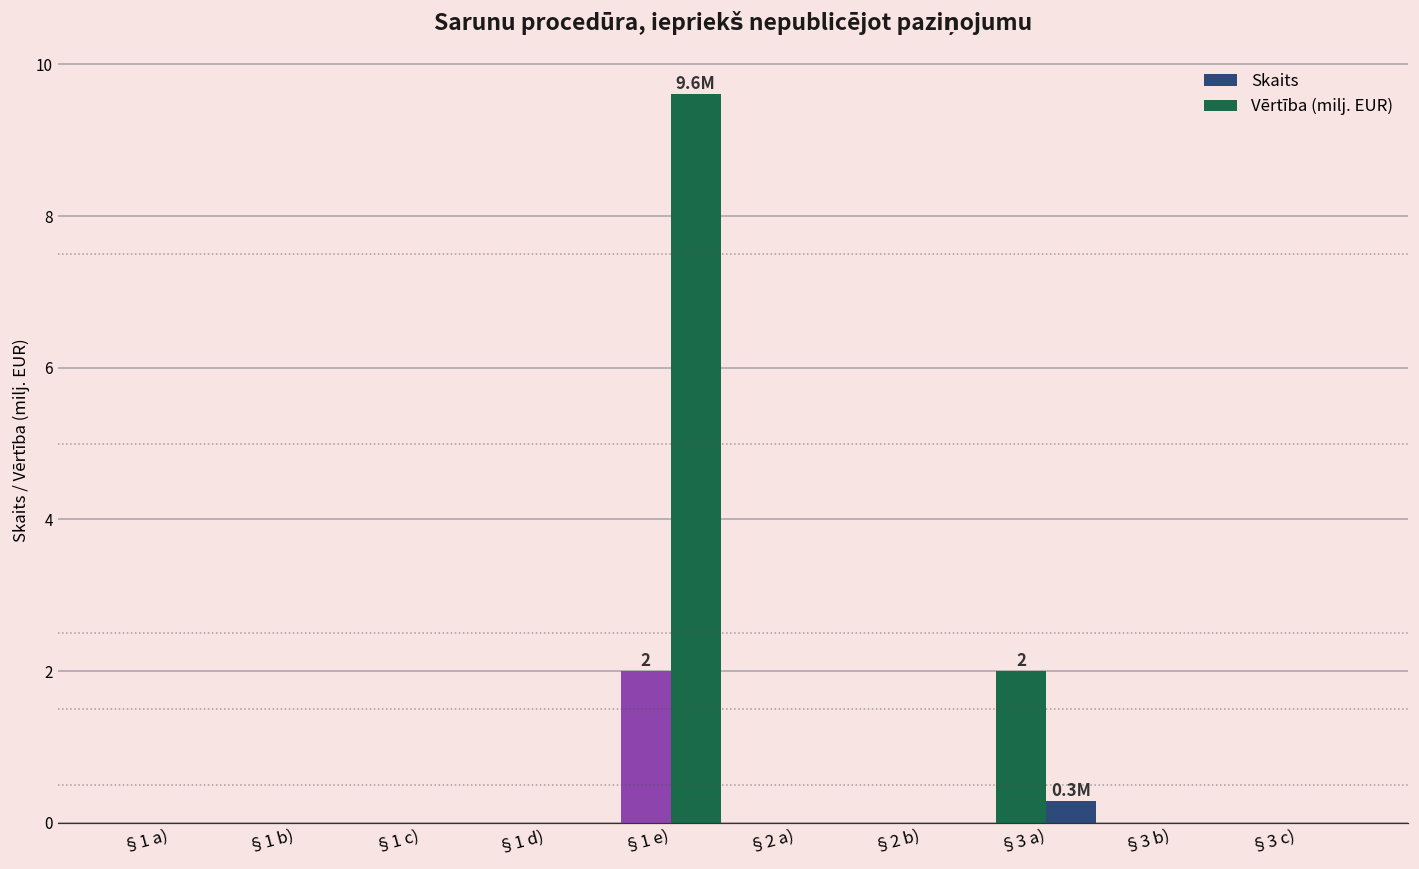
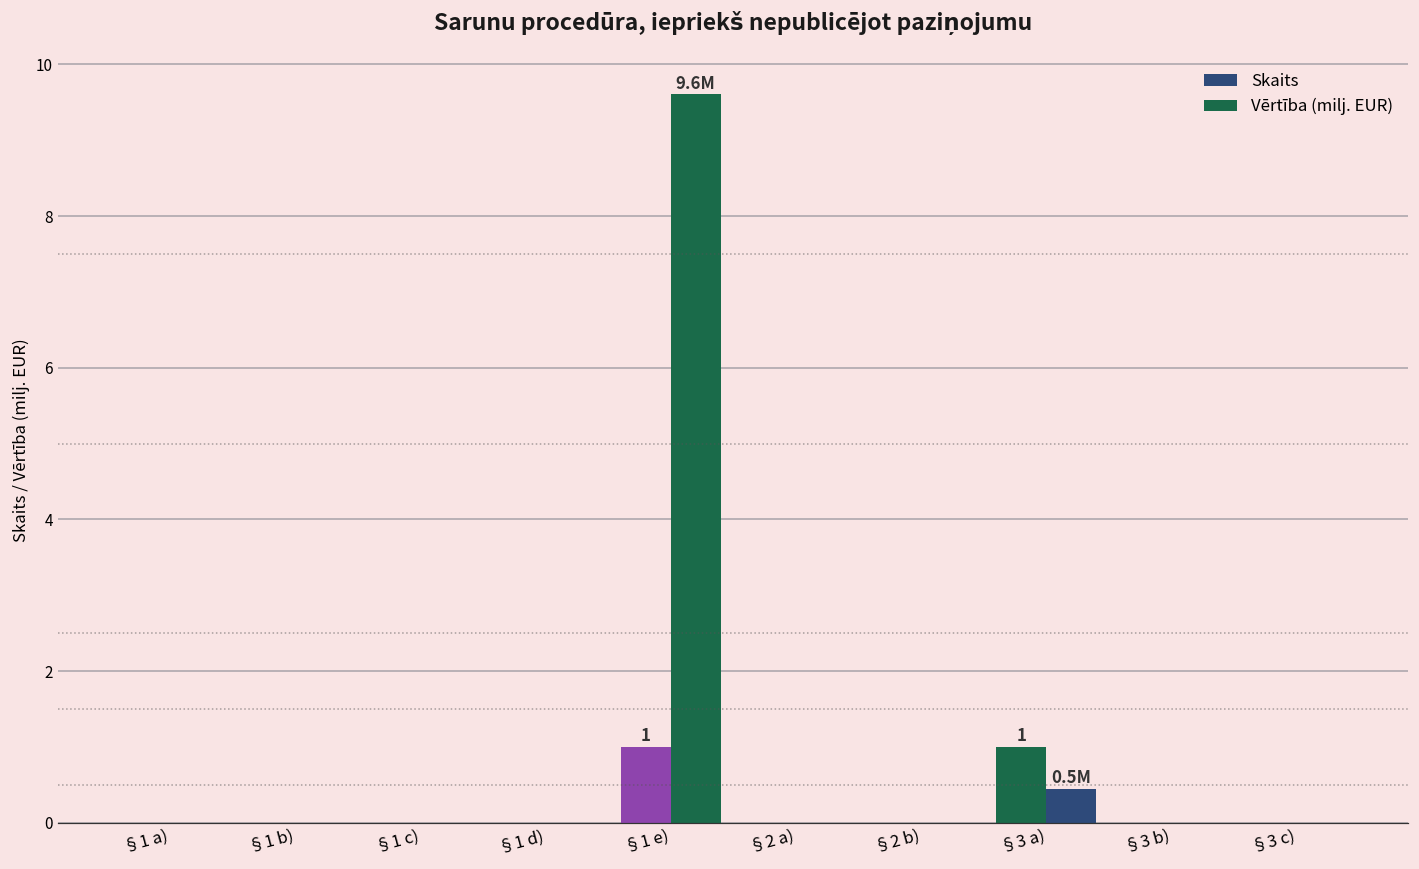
Skaits, §1 e): 2 -> 1
Skaits, §3 a): 2 -> 1
Vērtība (milj. EUR), §3 a): 0.3M -> 0.5M
